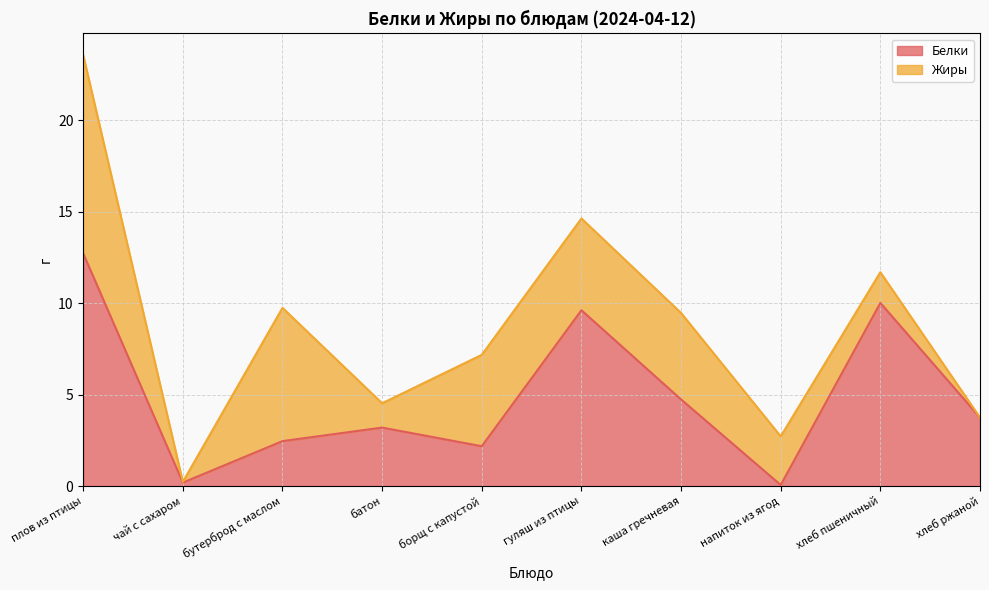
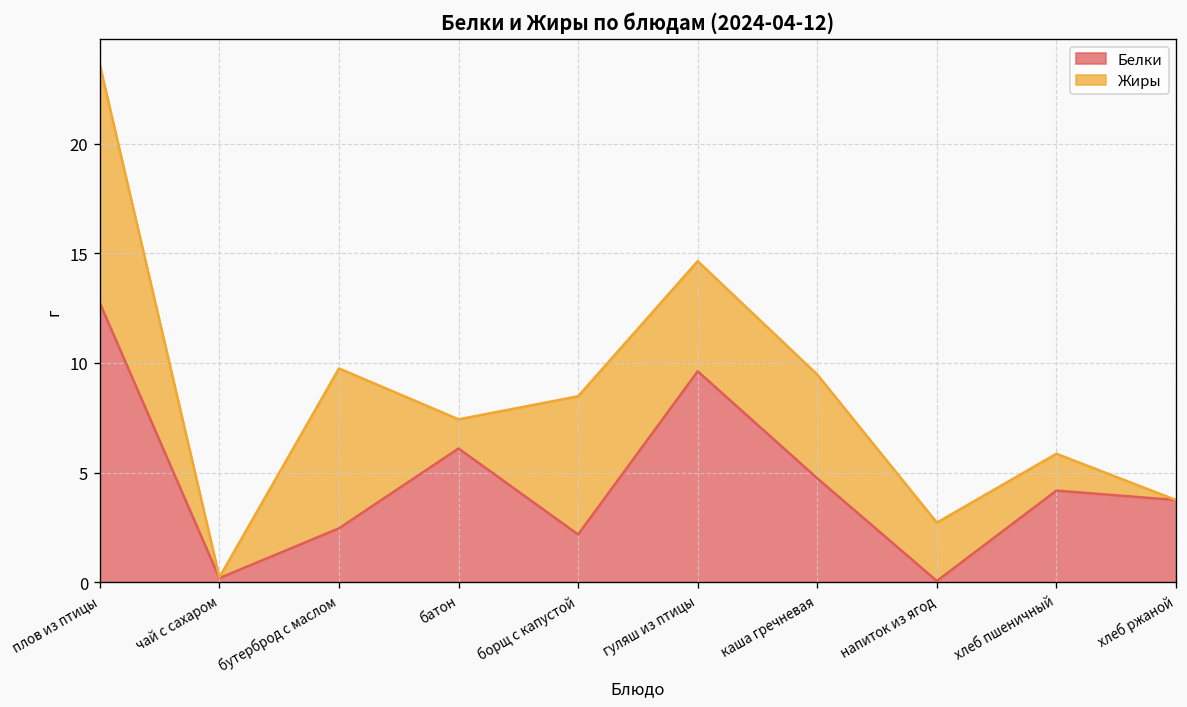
Белки, батон: 3.2 -> 6.1
Жиры, борщ с капустой: 5.0 -> 6.3
Белки, хлеб пшеничный: 10.0 -> 4.2
